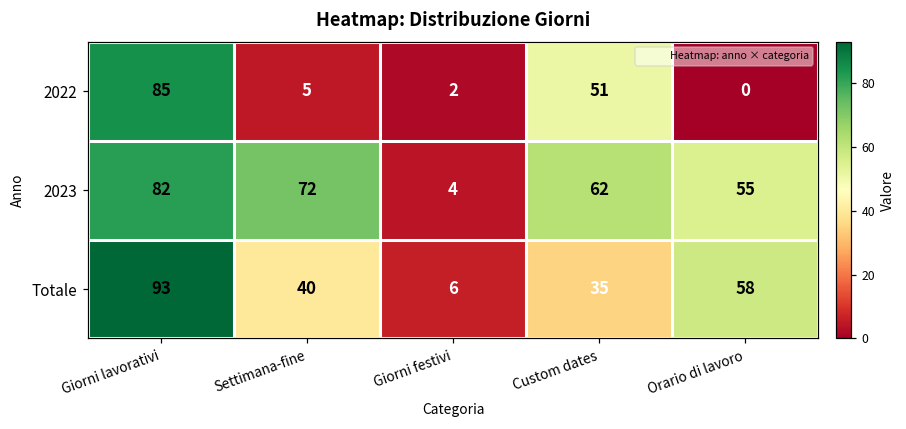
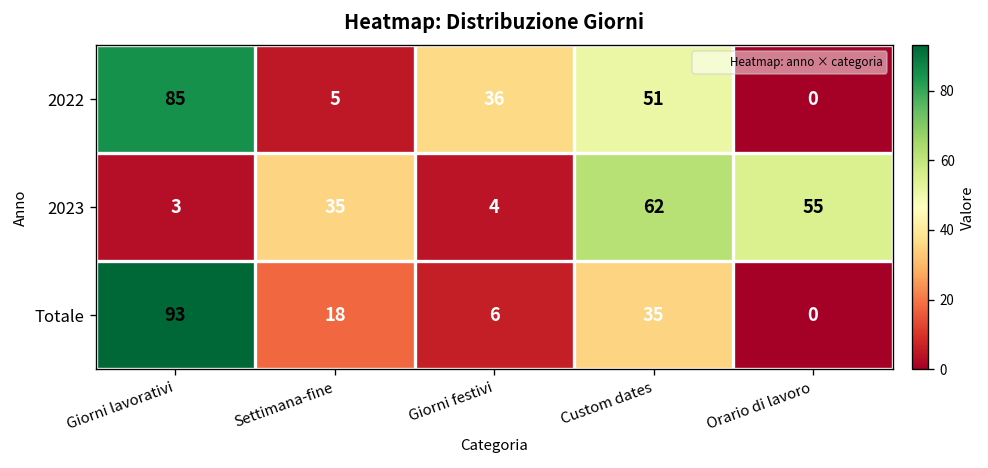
2022, Giorni festivi: 2 -> 36
2023, Giorni lavorativi: 82 -> 3
2023, Settimana-fine: 72 -> 35
Totale, Settimana-fine: 40 -> 18
Totale, Orario di lavoro: 58 -> 0
